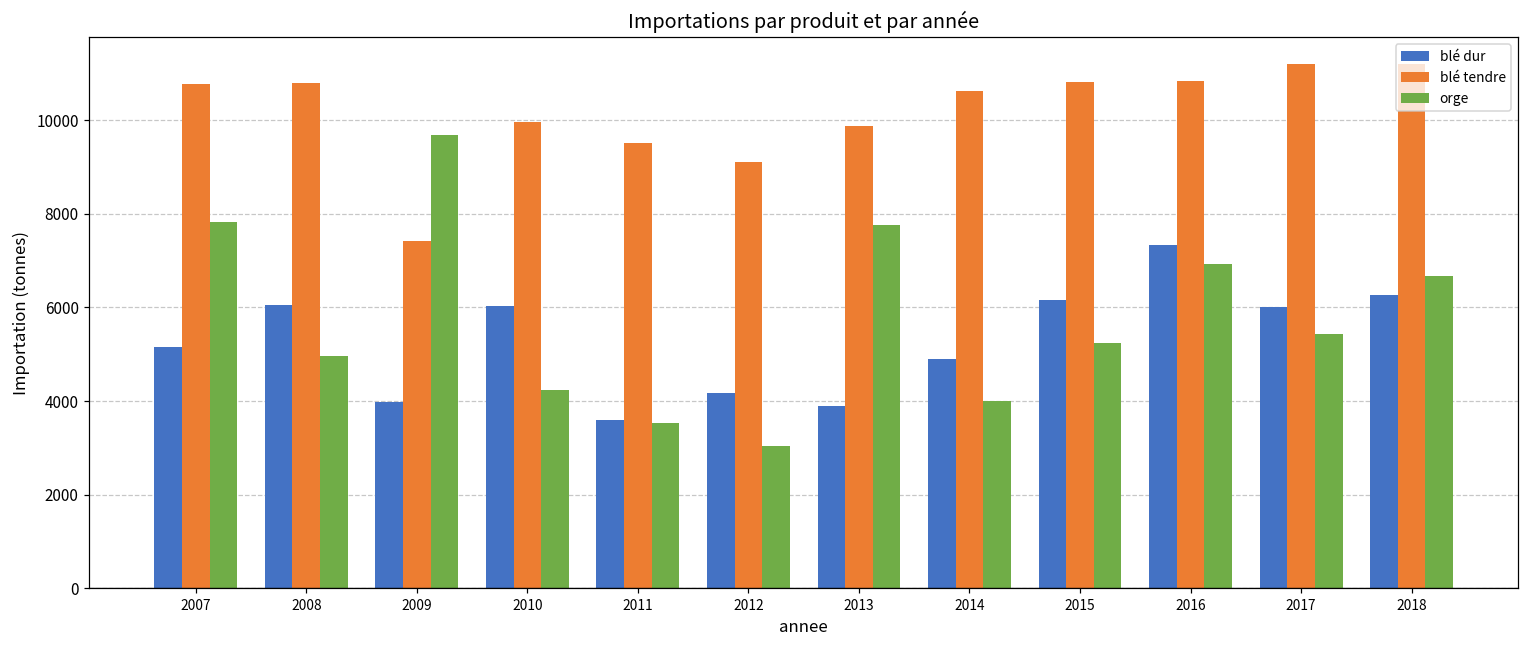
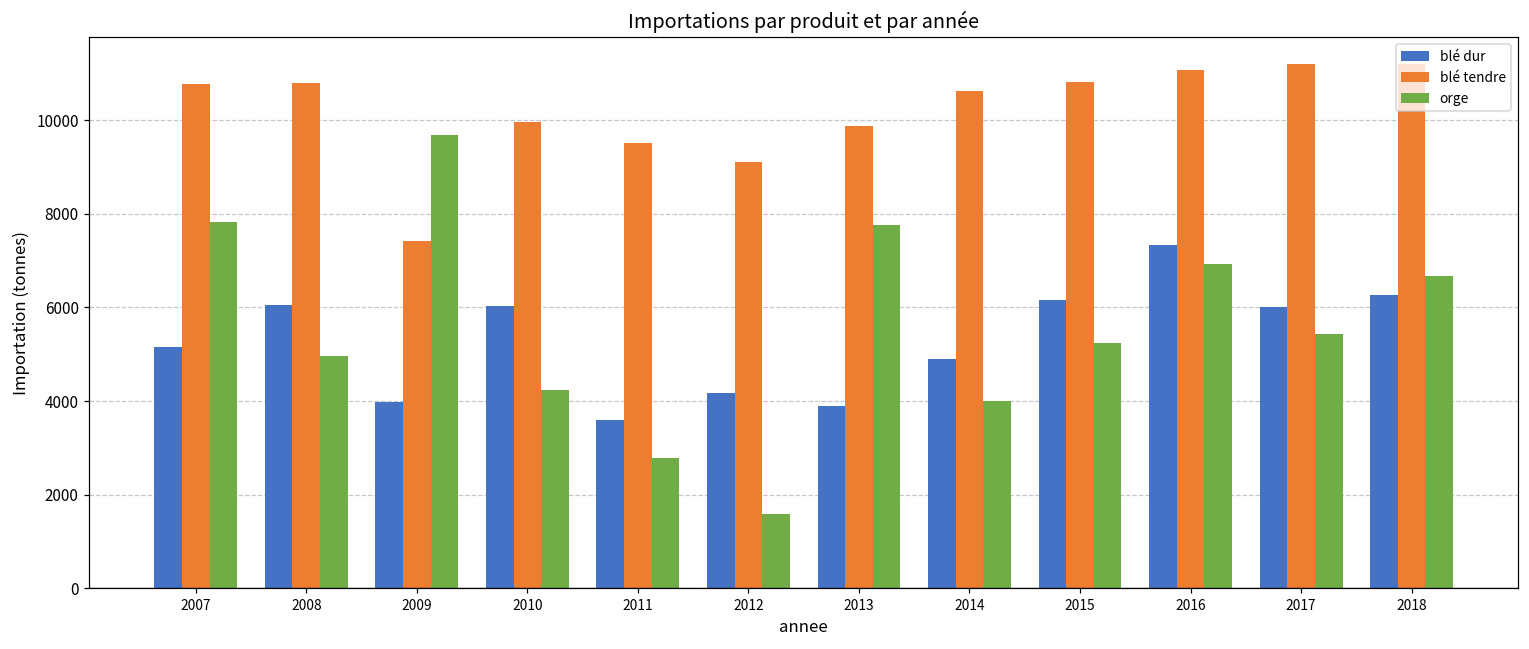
orge, 2011: 3500 -> 2800
orge, 2012: 3000 -> 1600
blé tendre, 2016: 10800 -> 11100
